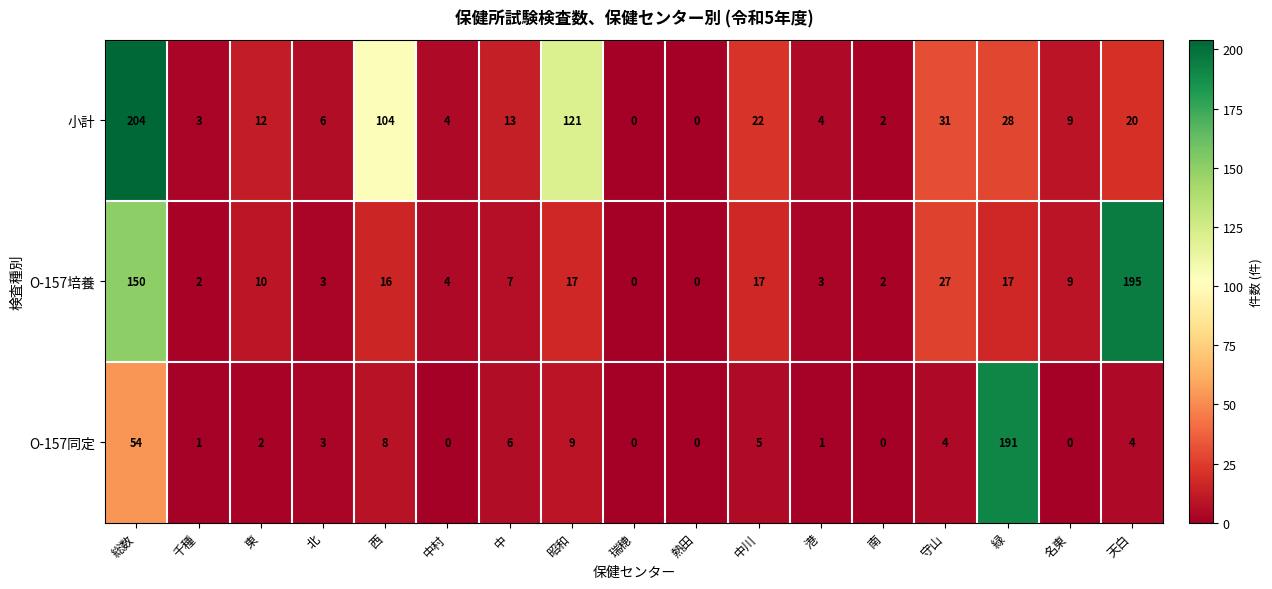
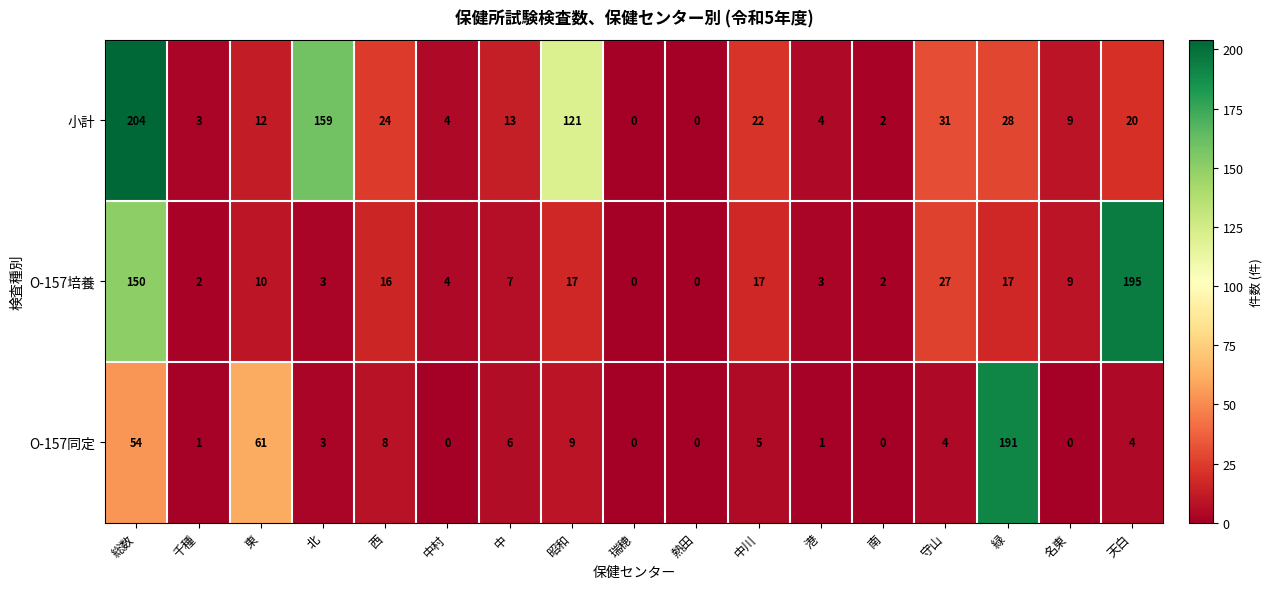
小計, 北: 6 -> 159
小計, 西: 104 -> 24
O-157同定, 東: 2 -> 61
